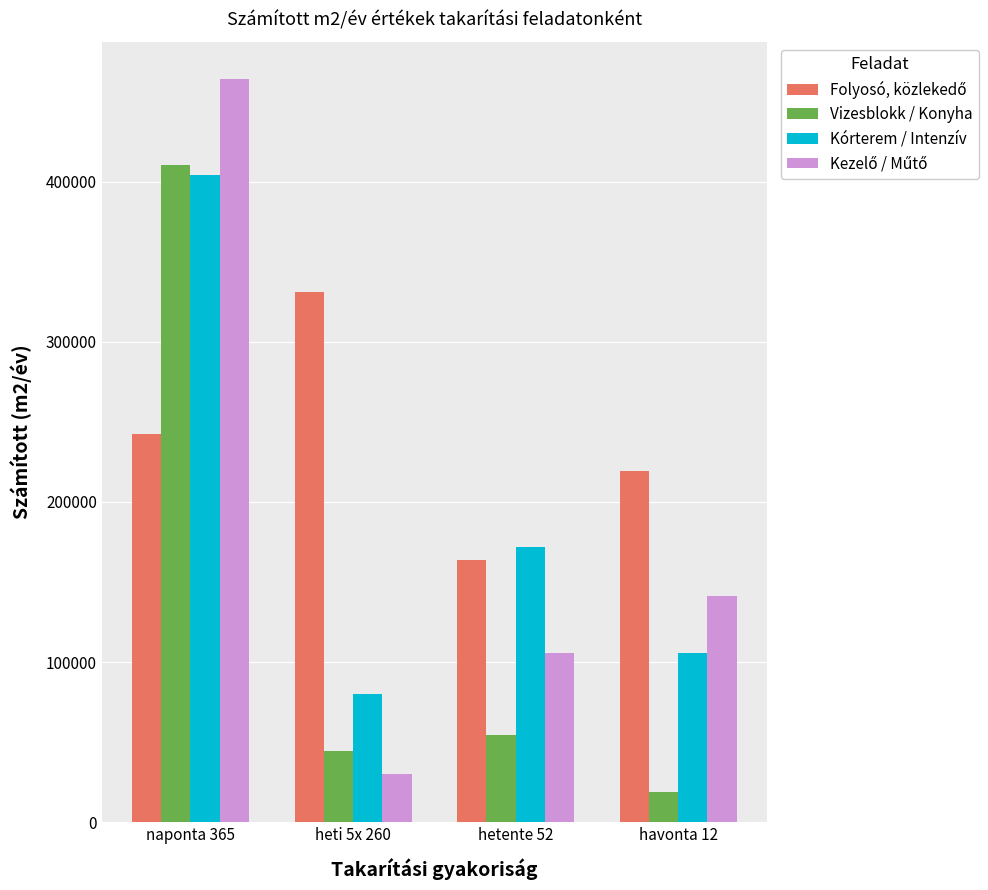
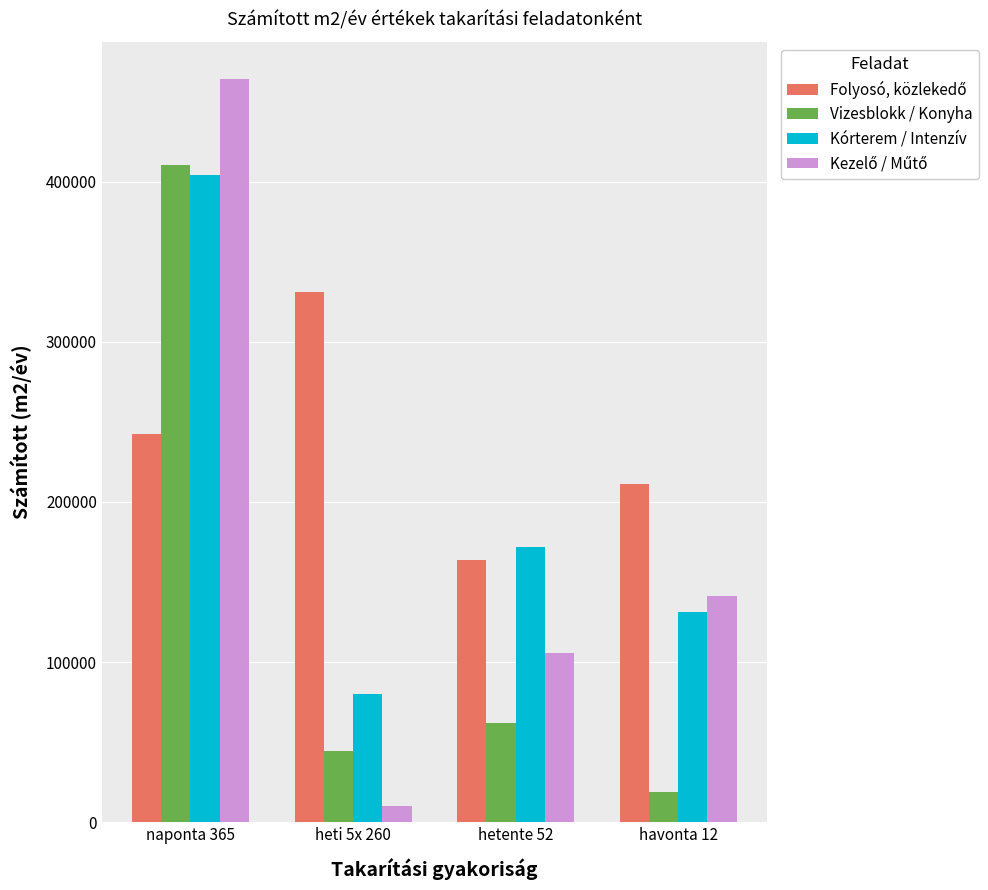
Kezelő / Műtő, heti 5x 260: 30000 -> 10000
Vizesblokk / Konyha, hetente 52: 54000 -> 62000
Folyosó, közlekedő, havonta 12: 219000 -> 211000
Kórterem / Intenzív, havonta 12: 106000 -> 131000
